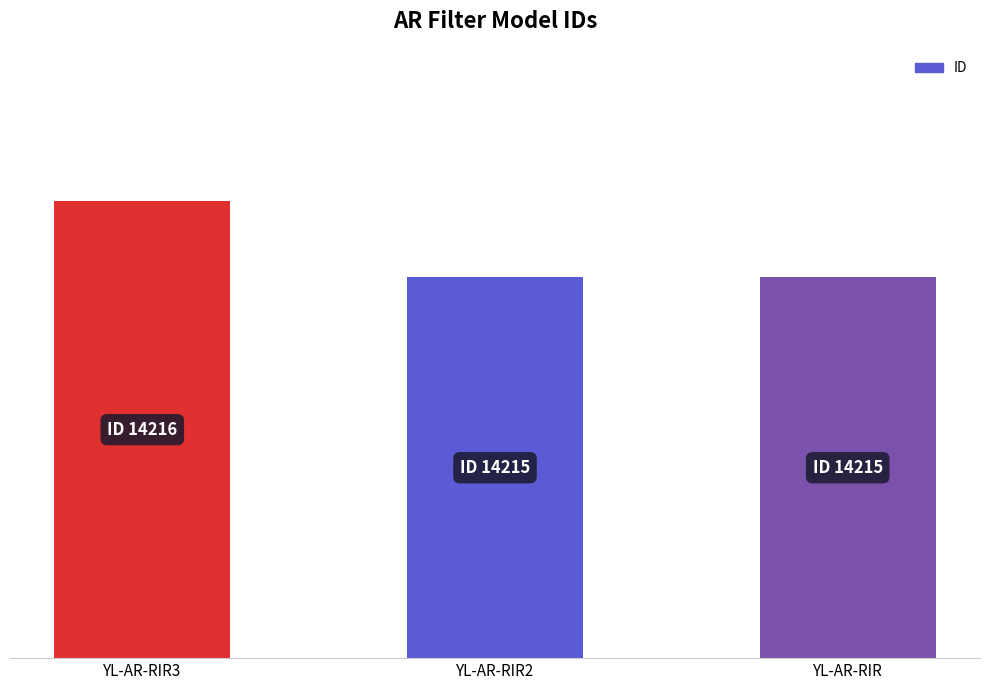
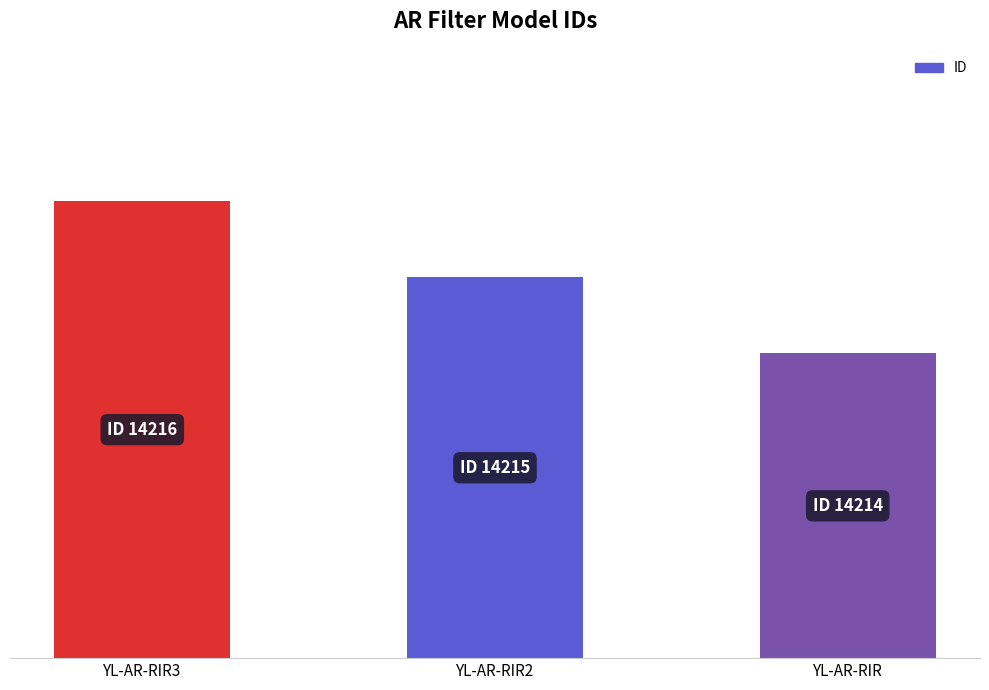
YL-AR-RIR: 14215 -> 14214
